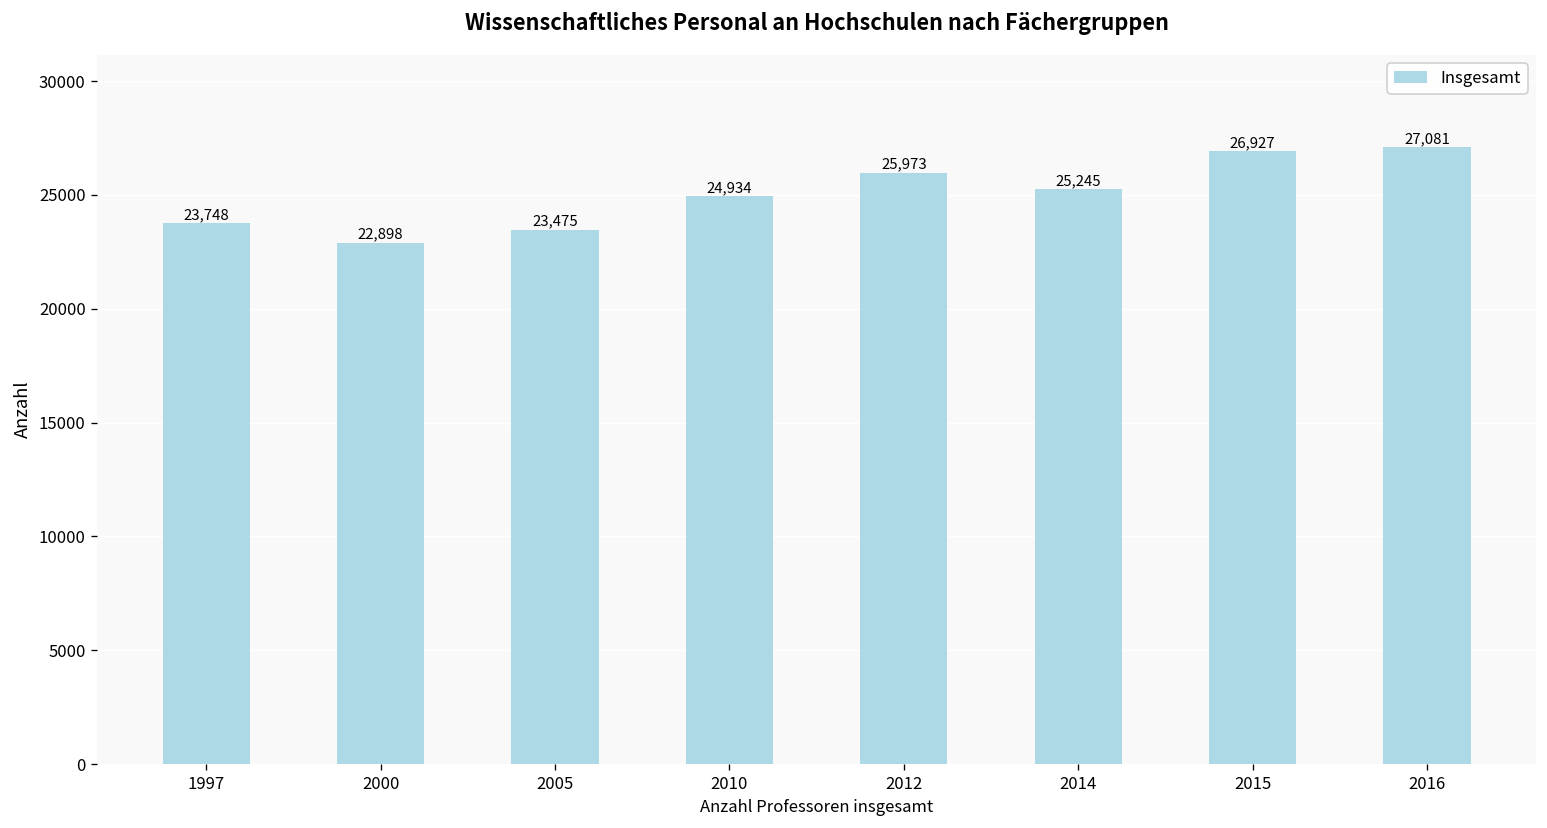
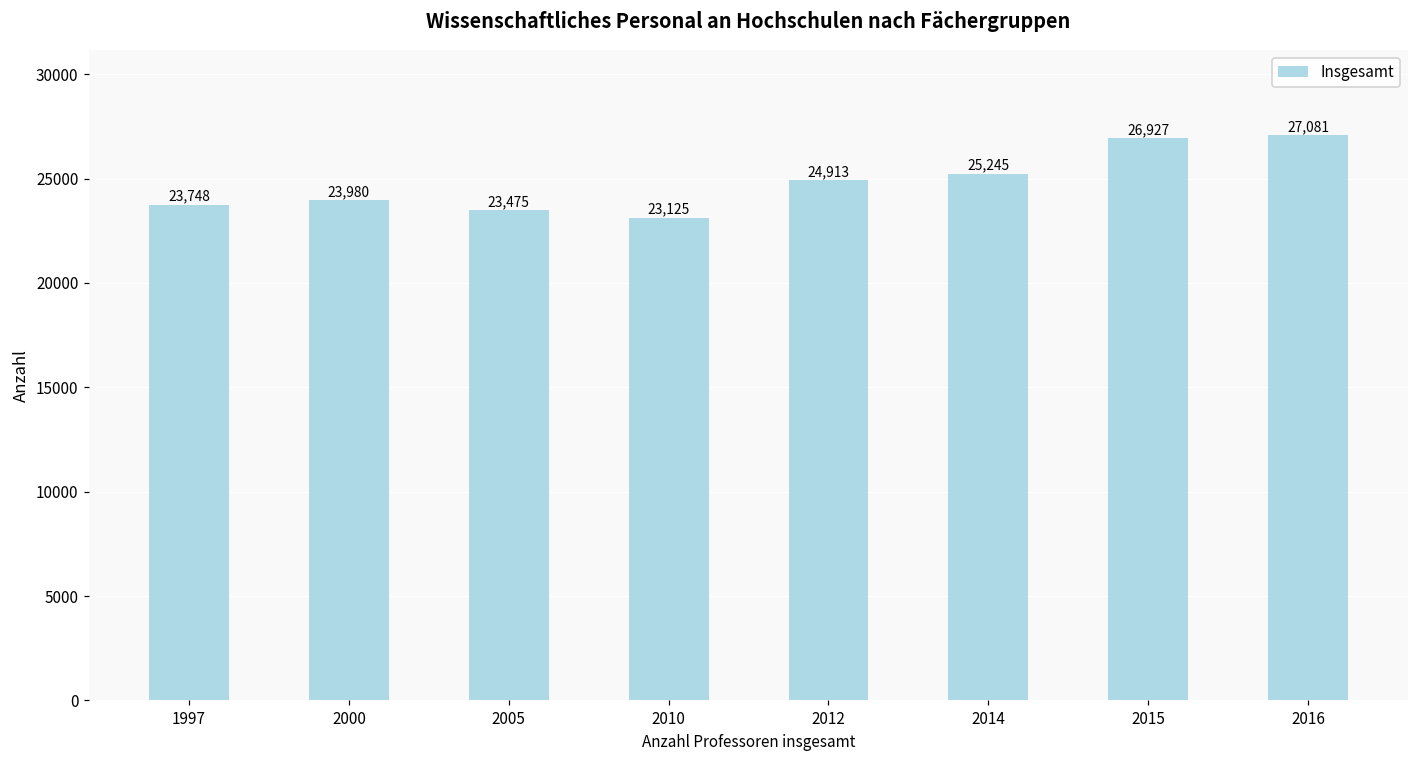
2000: 22,898 -> 23,980
2010: 24,934 -> 23,125
2012: 25,973 -> 24,913
